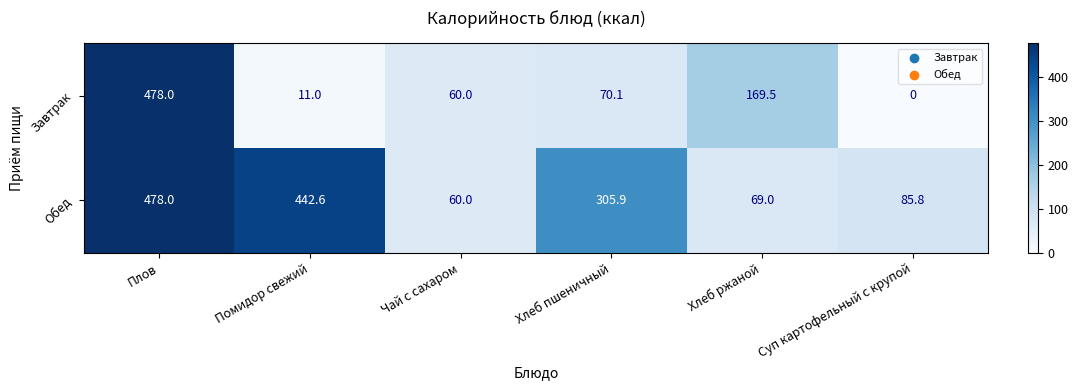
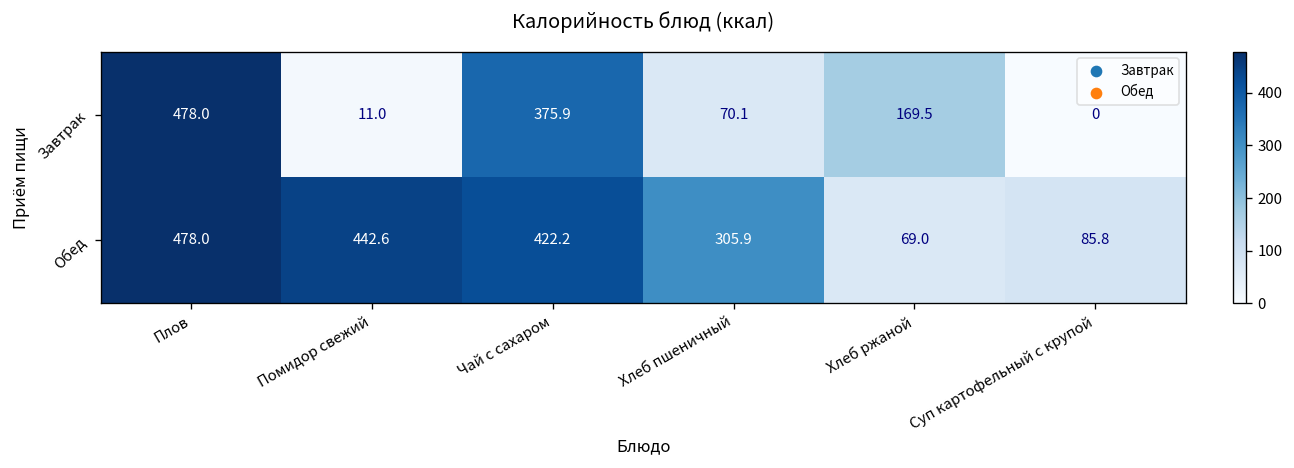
Завтрак, Чай с сахаром: 60.0 -> 375.9
Обед, Чай с сахаром: 60.0 -> 422.2
